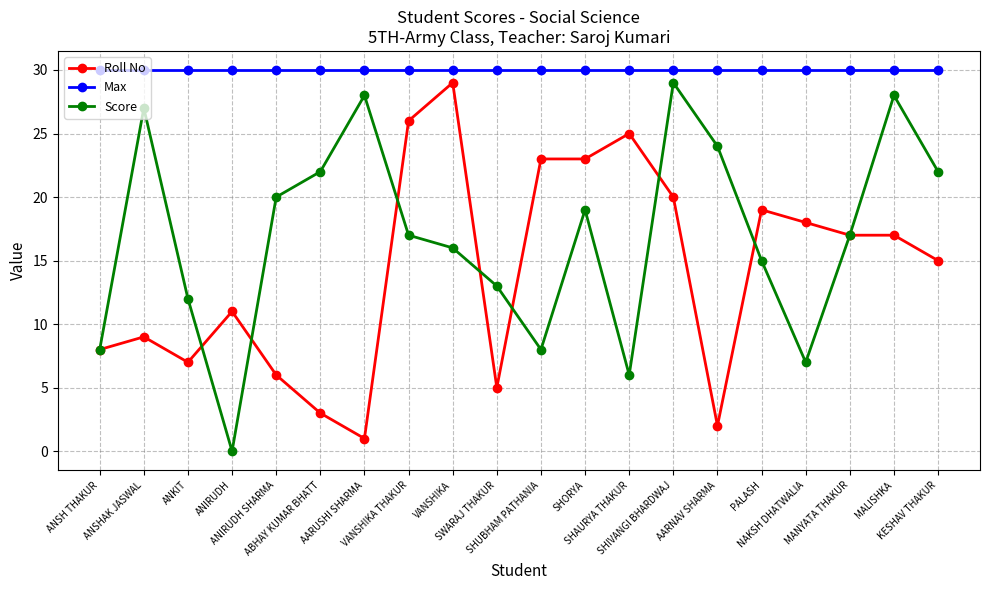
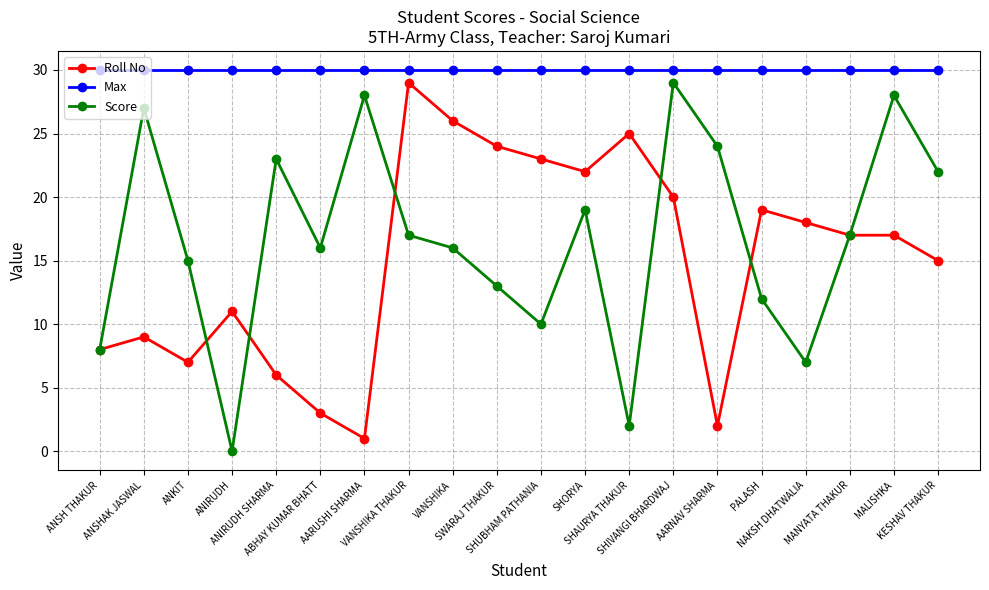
Score, ANKIT: 12 -> 15
Score, ANIRUDH SHARMA: 20 -> 23
Score, ABHAY KUMAR BHATT: 22 -> 16
Roll No, VANSHIKA THAKUR: 26 -> 29
Roll No, VANSHIKA: 29 -> 26
Roll No, SWARAJ THAKUR: 5 -> 24
Score, SHUBHAM PATHANIA: 8 -> 10
Roll No, SHORYA: 23 -> 22
Score, SHAURYA THAKUR: 6 -> 2
Score, PALASH: 15 -> 12
